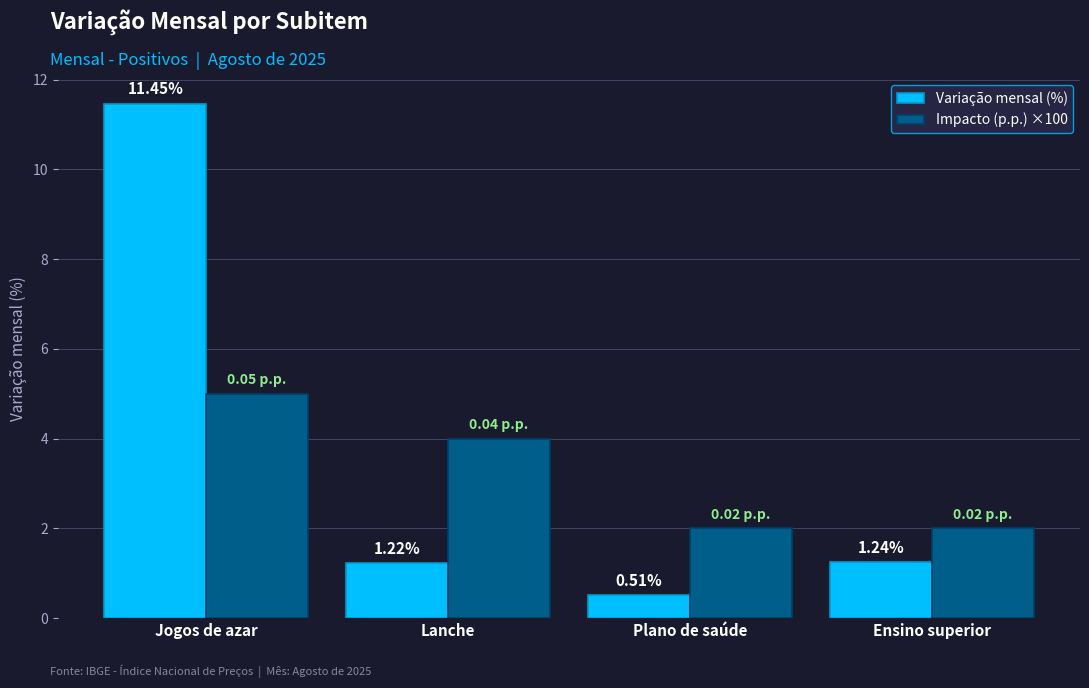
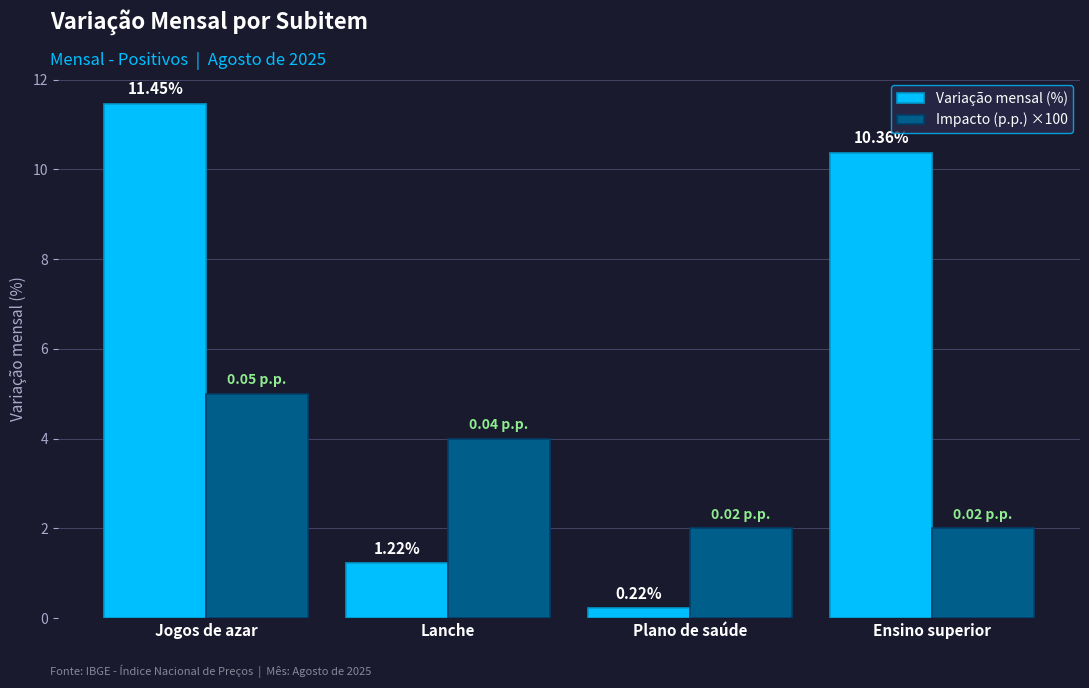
Variação mensal (%), Plano de saúde: 0.51% -> 0.22%
Variação mensal (%), Ensino superior: 1.24% -> 10.36%
